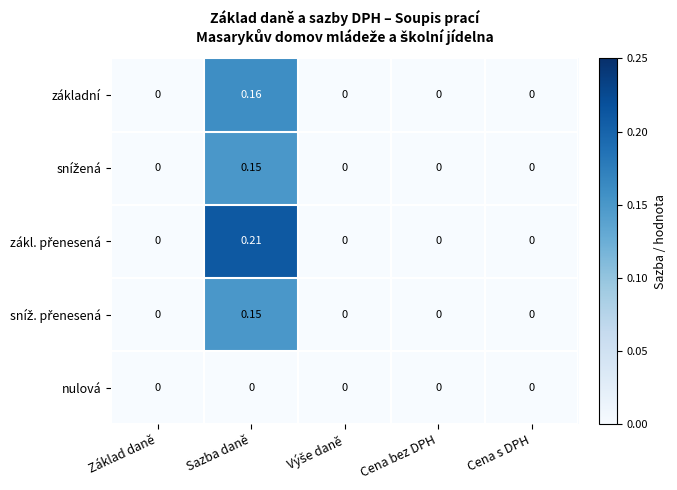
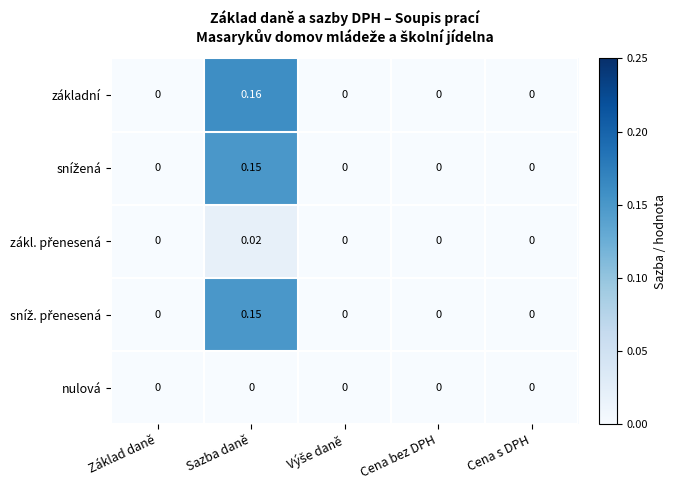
zákl. přenesená, Sazba daně: 0.21 -> 0.02
